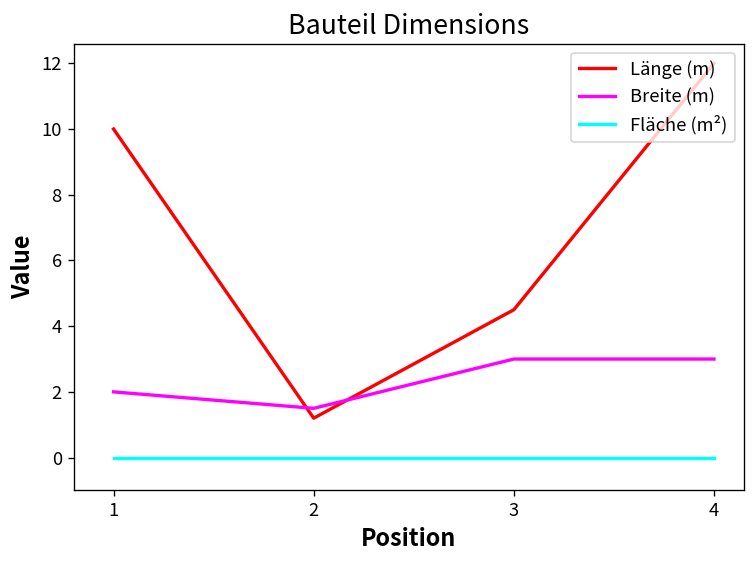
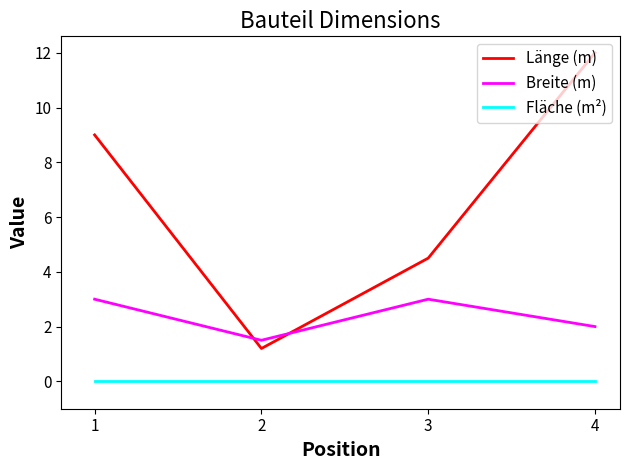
Länge (m), 1: 10 -> 9
Breite (m), 1: 2 -> 3
Breite (m), 4: 3 -> 2
